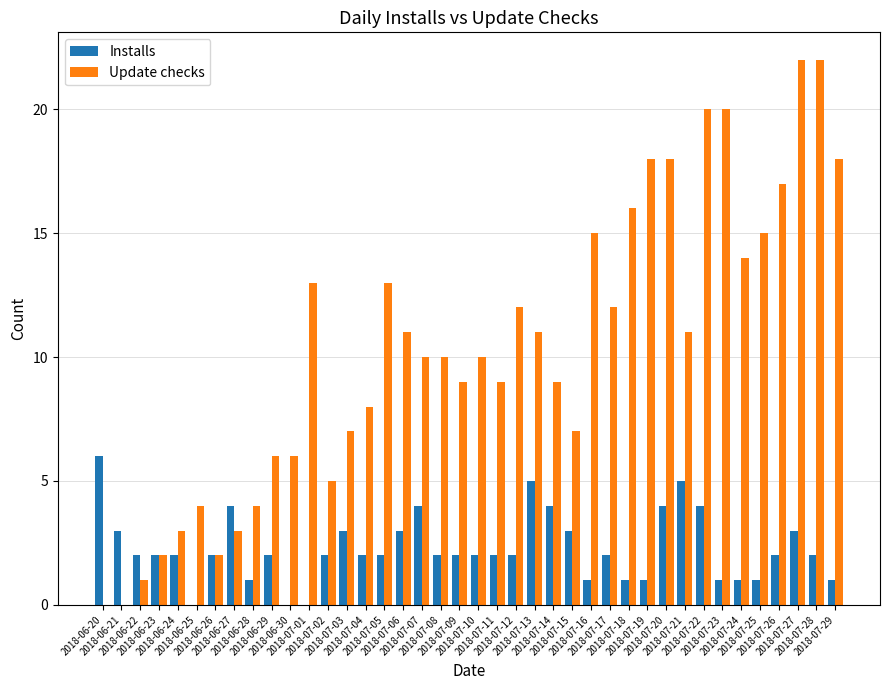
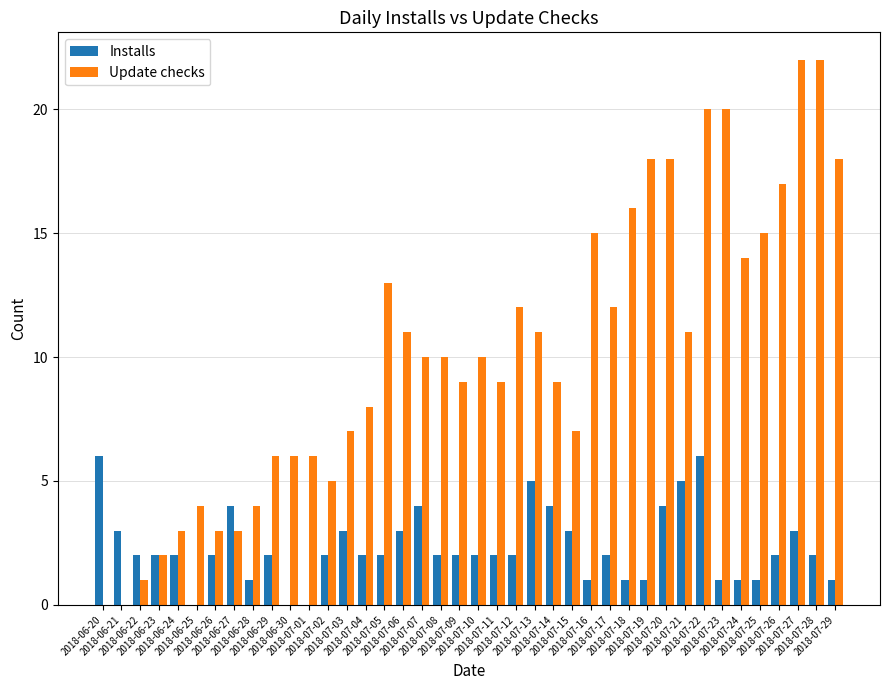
Update checks, 2018-06-26: 2 -> 3
Update checks, 2018-07-01: 13 -> 6
Installs, 2018-07-22: 4 -> 6
